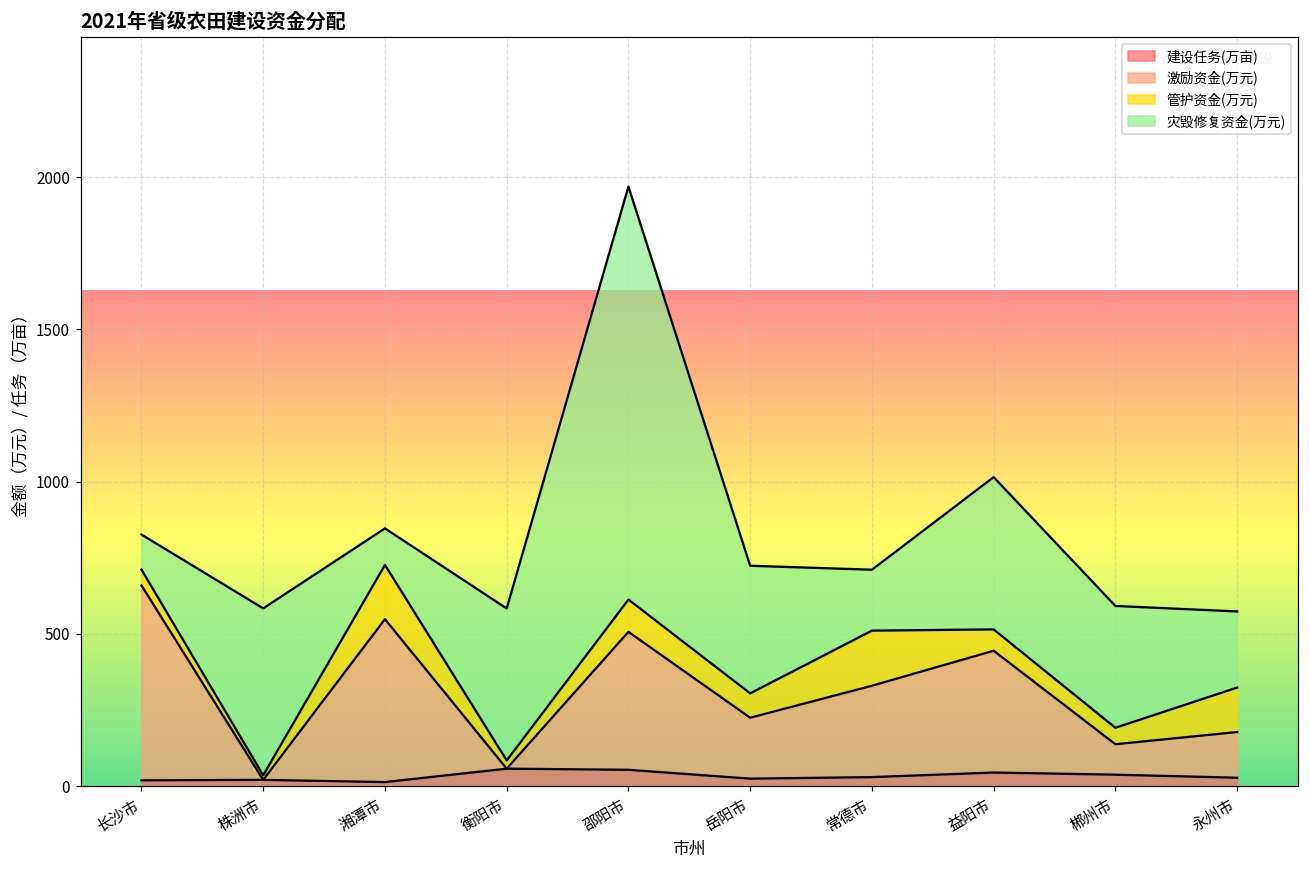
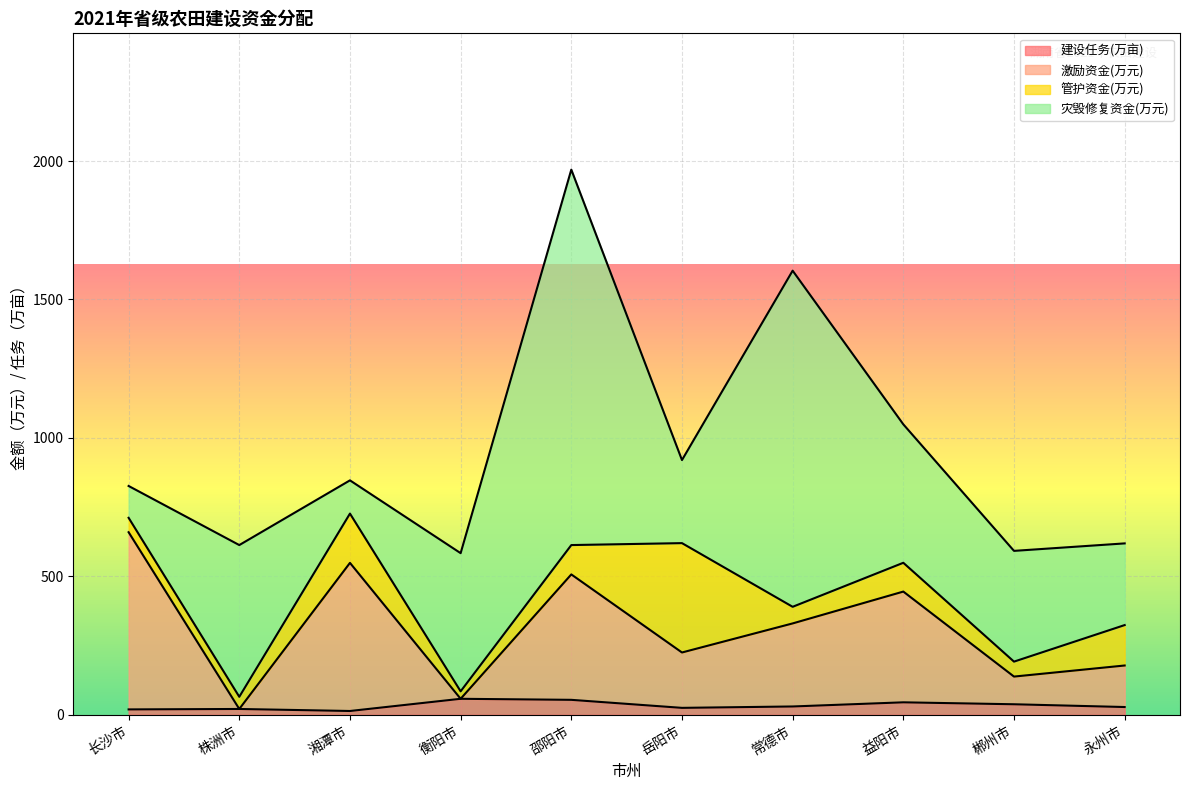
管护资金(万元), 株洲市: 20 -> 40
管护资金(万元), 岳阳市: 80 -> 400
灾毁修复资金(万元), 岳阳市: 420 -> 300
管护资金(万元), 常德市: 180 -> 60
灾毁修复资金(万元), 常德市: 200 -> 1210
管护资金(万元), 益阳市: 70 -> 100
灾毁修复资金(万元), 永州市: 250 -> 300
